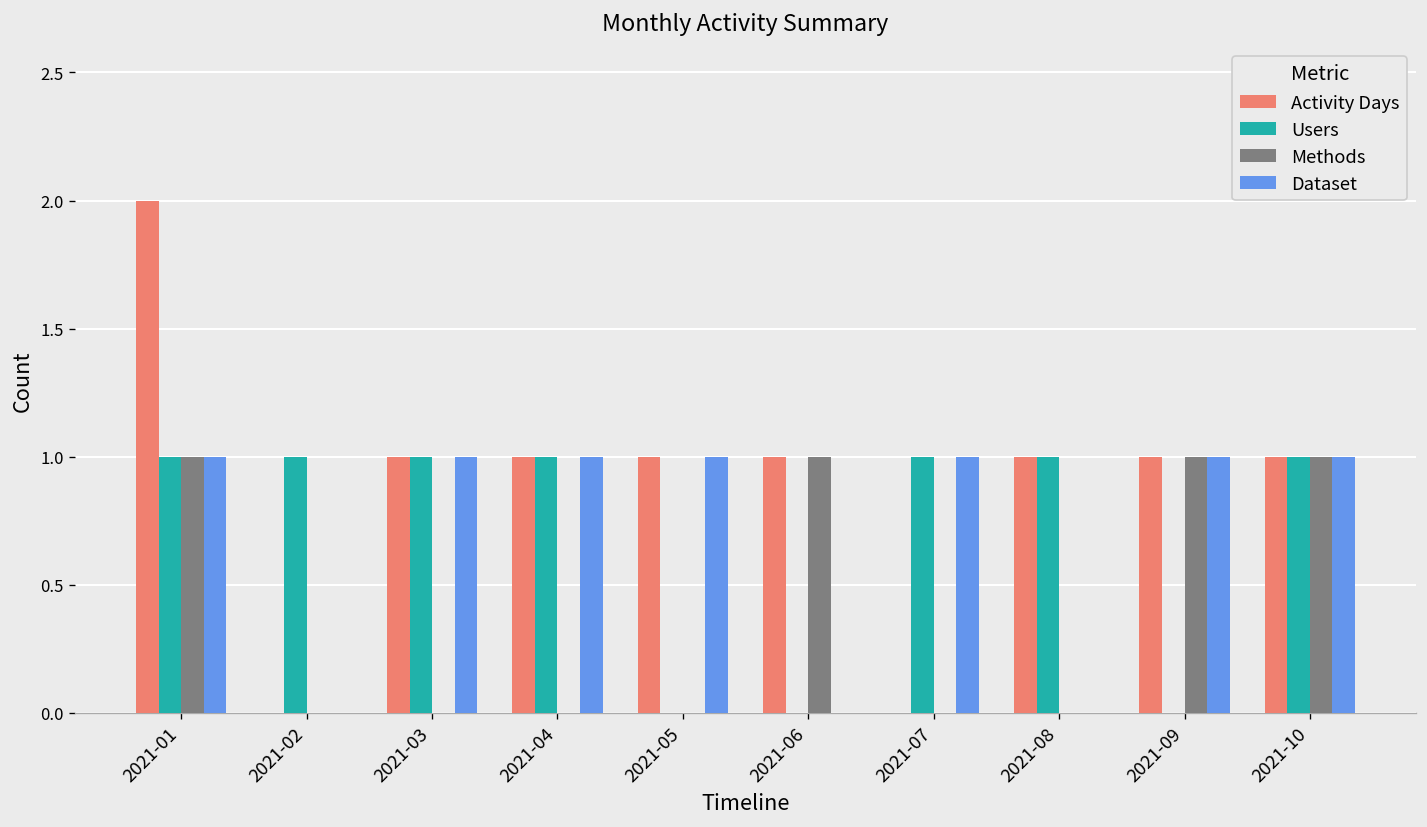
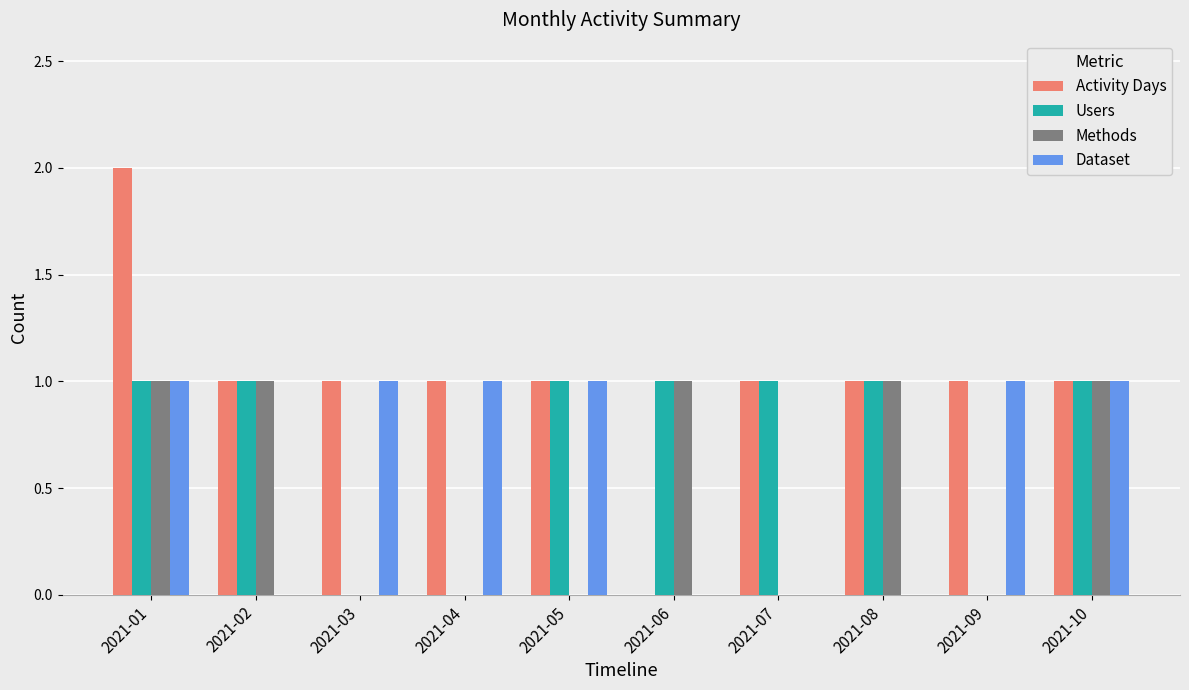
Activity Days, 2021-02: 0 -> 1
Methods, 2021-02: 0 -> 1
Users, 2021-03: 1 -> 0
Users, 2021-04: 1 -> 0
Users, 2021-05: 0 -> 1
Activity Days, 2021-06: 1 -> 0
Users, 2021-06: 0 -> 1
Activity Days, 2021-07: 0 -> 1
Dataset, 2021-07: 1 -> 0
Methods, 2021-08: 0 -> 1
Methods, 2021-09: 1 -> 0
